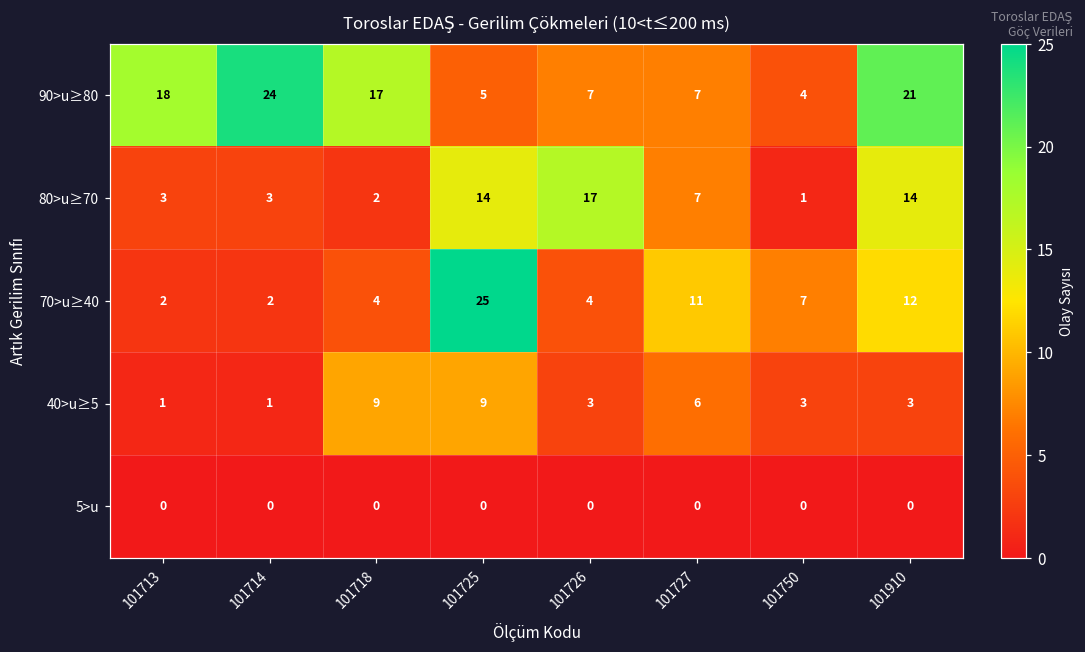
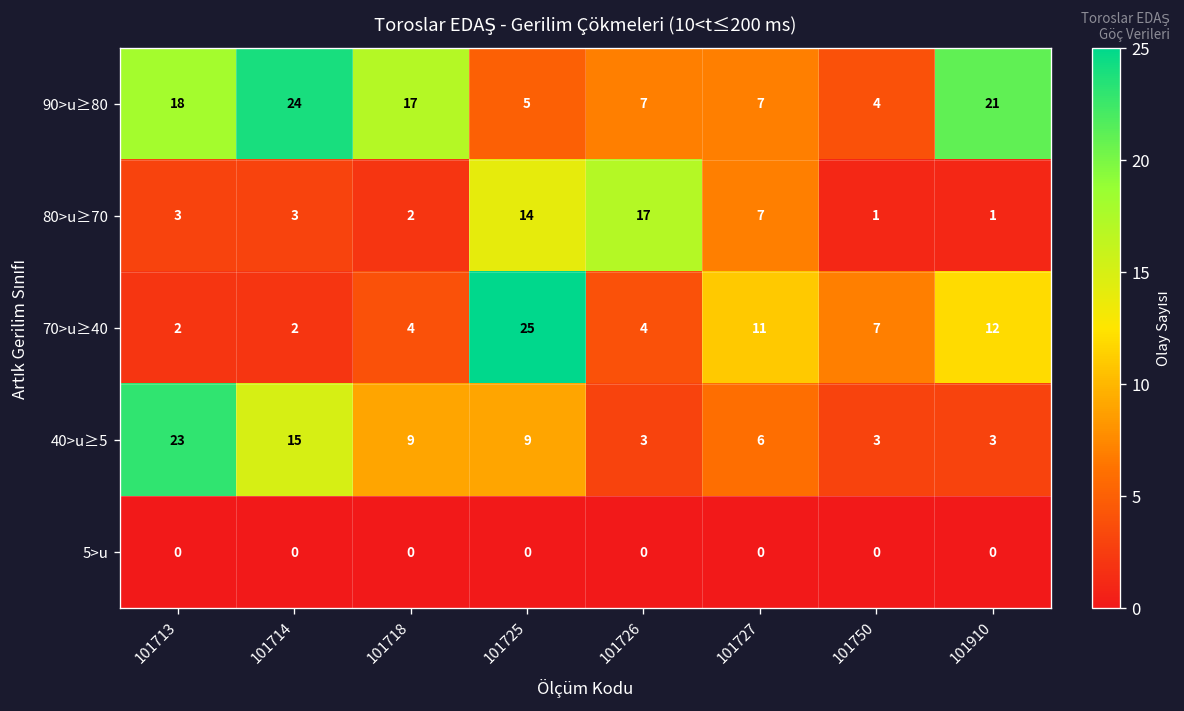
80>u≥70, 101910: 14 -> 1
40>u≥5, 101713: 1 -> 23
40>u≥5, 101714: 1 -> 15
